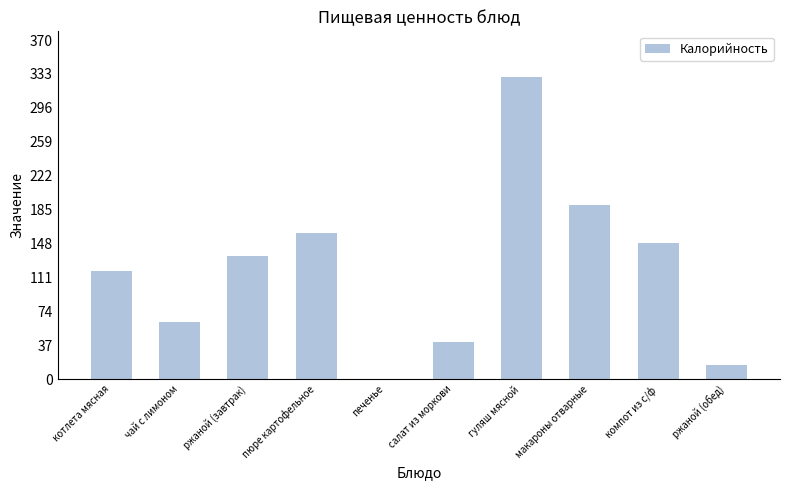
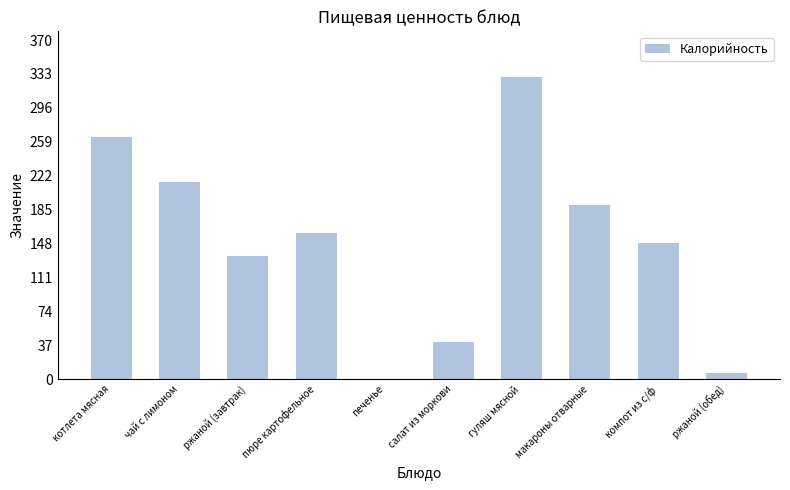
котлета мясная: 120 -> 260
чай с лимоном: 60 -> 220
ржаной (обед): 20 -> 10
